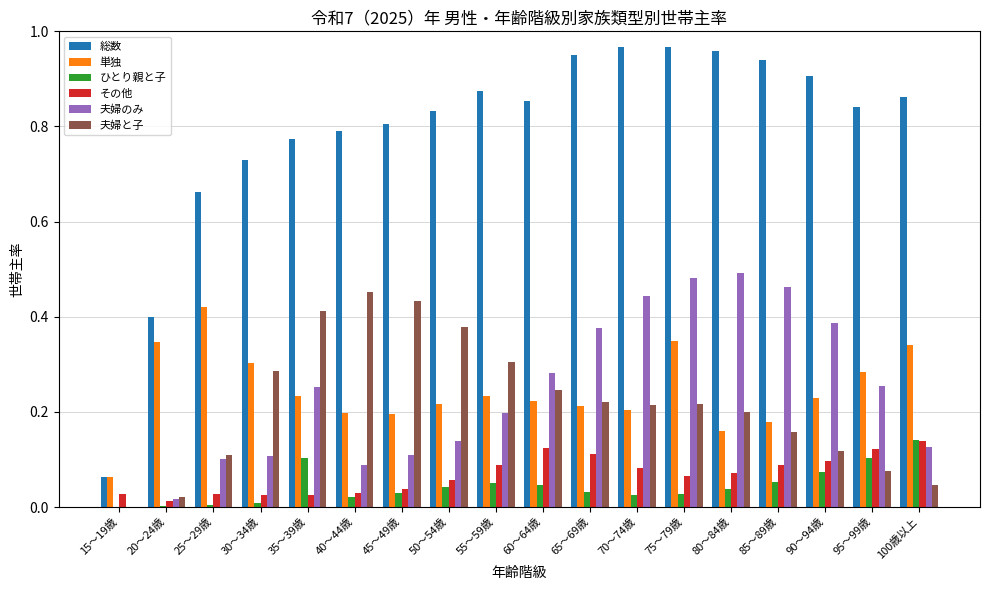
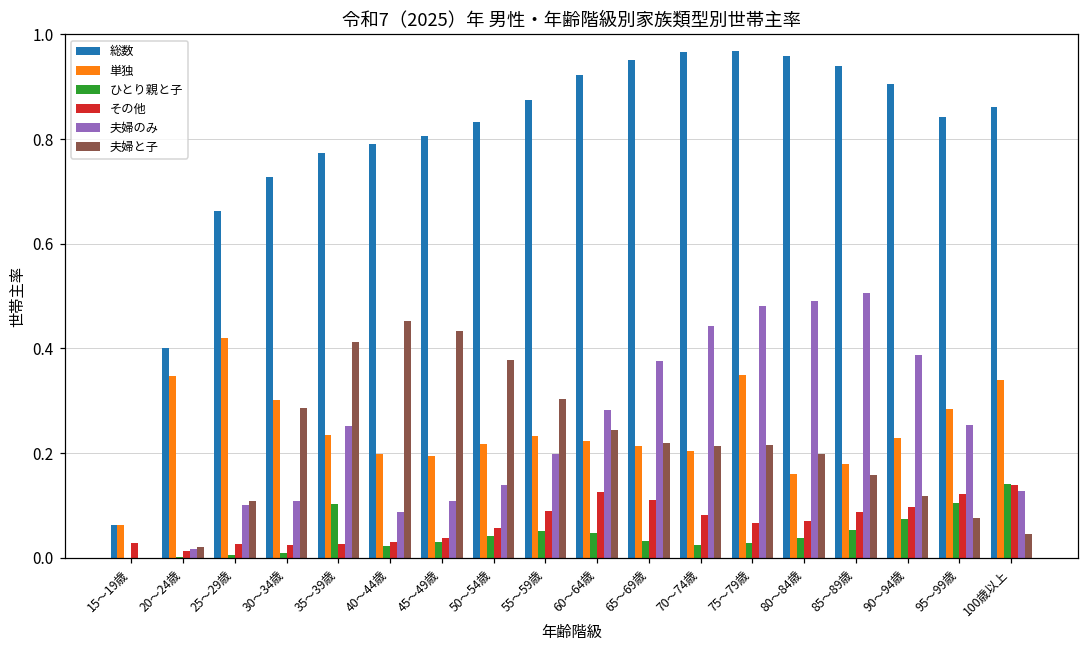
総数, 60～64歳: 0.85 -> 0.92
夫婦のみ, 85～89歳: 0.46 -> 0.51
